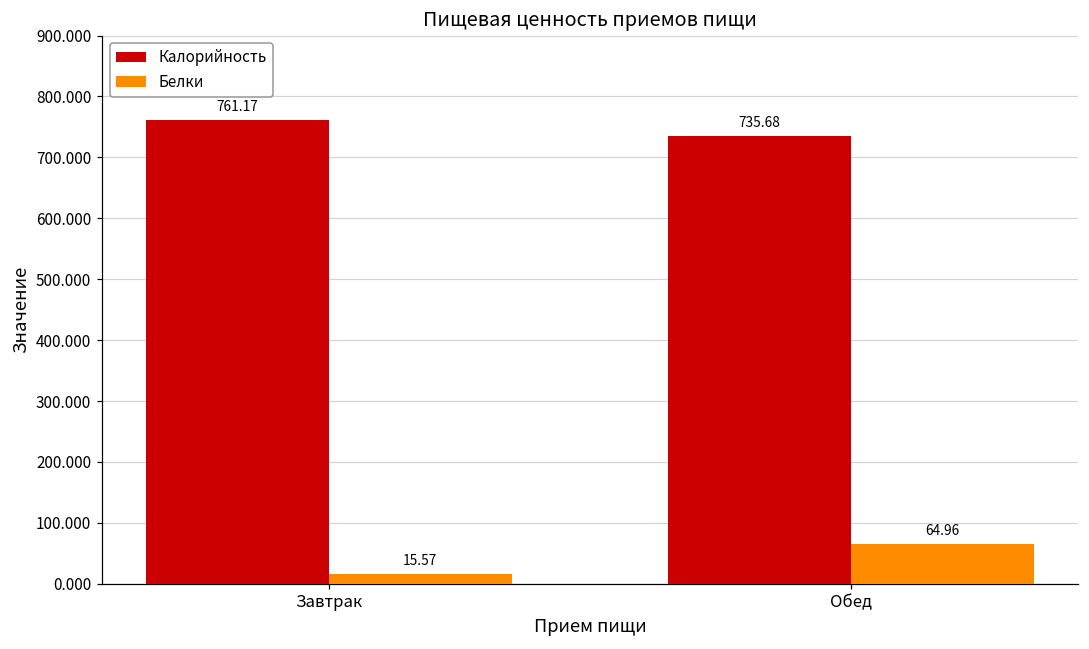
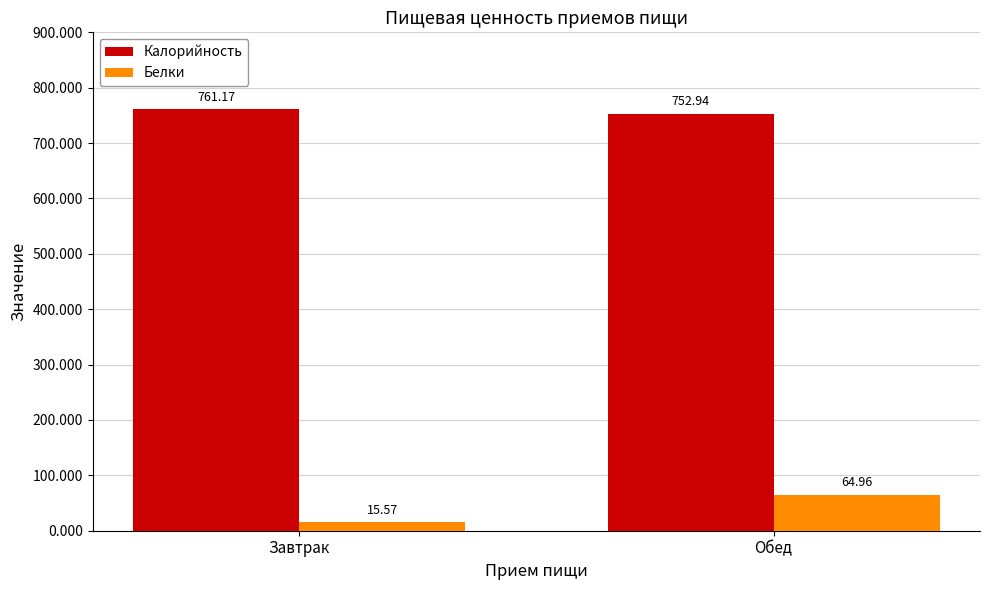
Калорийность, Обед: 735.68 -> 752.94
